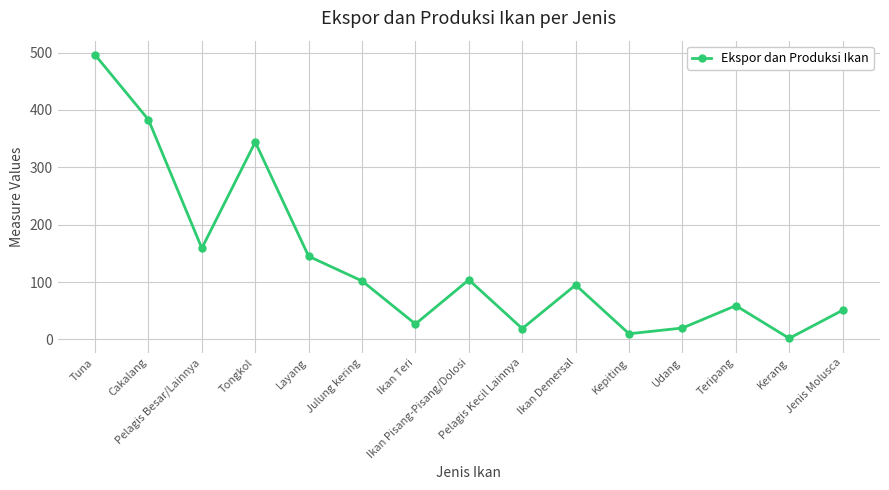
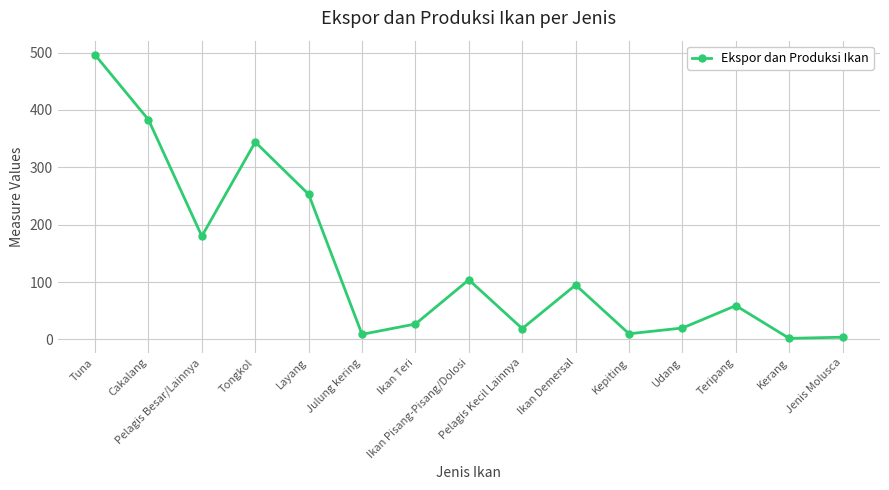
Pelagis Besar/Lainnya: 160 -> 180
Layang: 150 -> 250
Julung kering: 100 -> 10
Jenis Molusca: 50 -> 0
